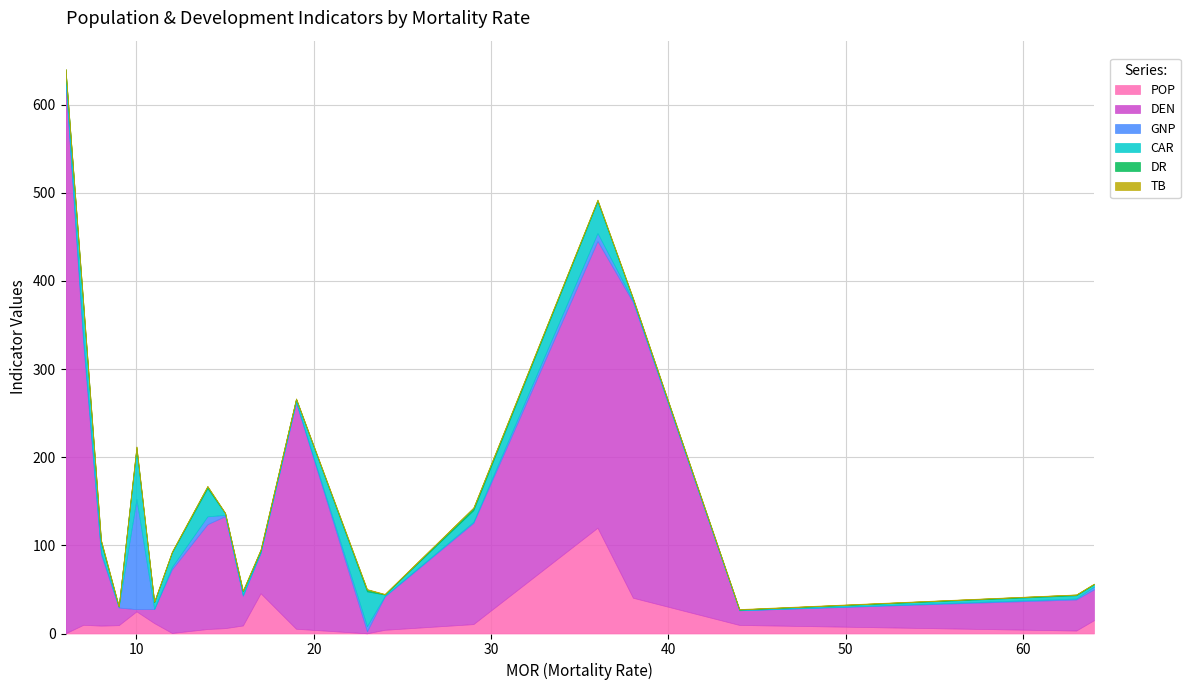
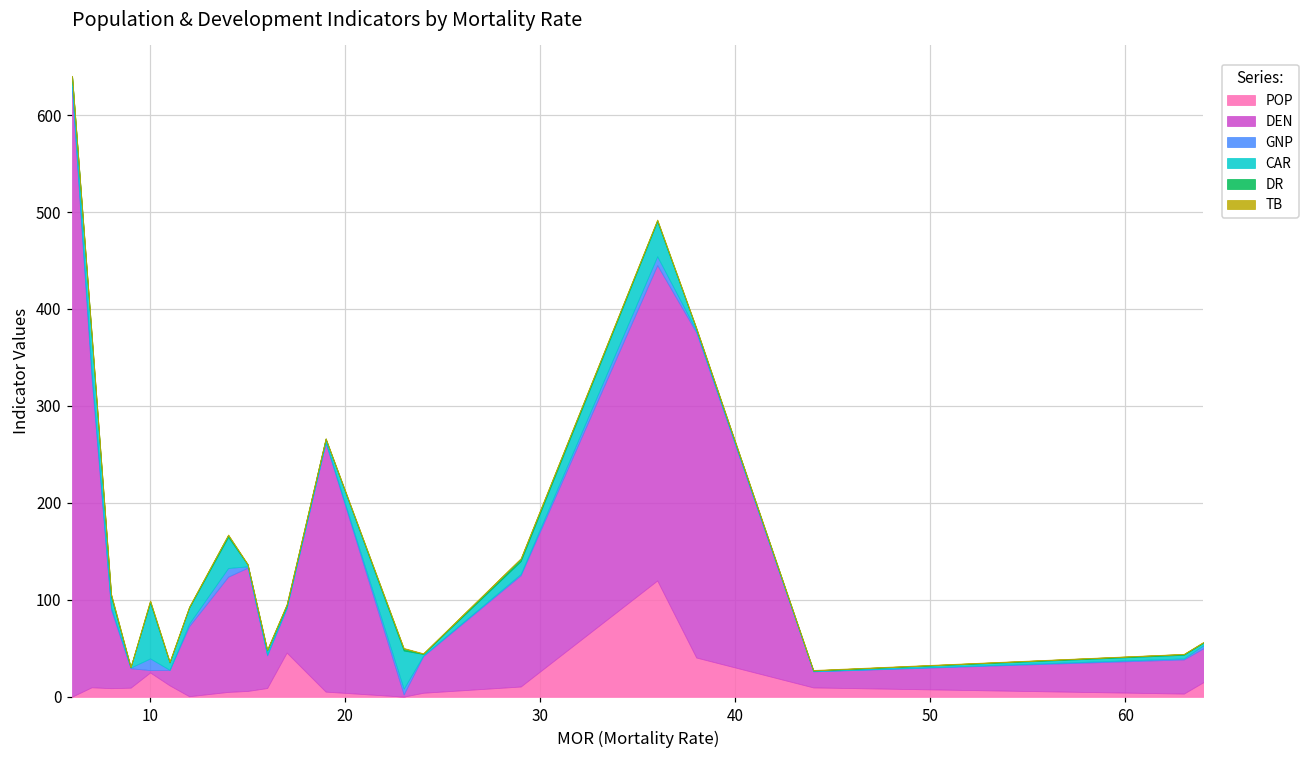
GNP, 10: 120 -> 10
